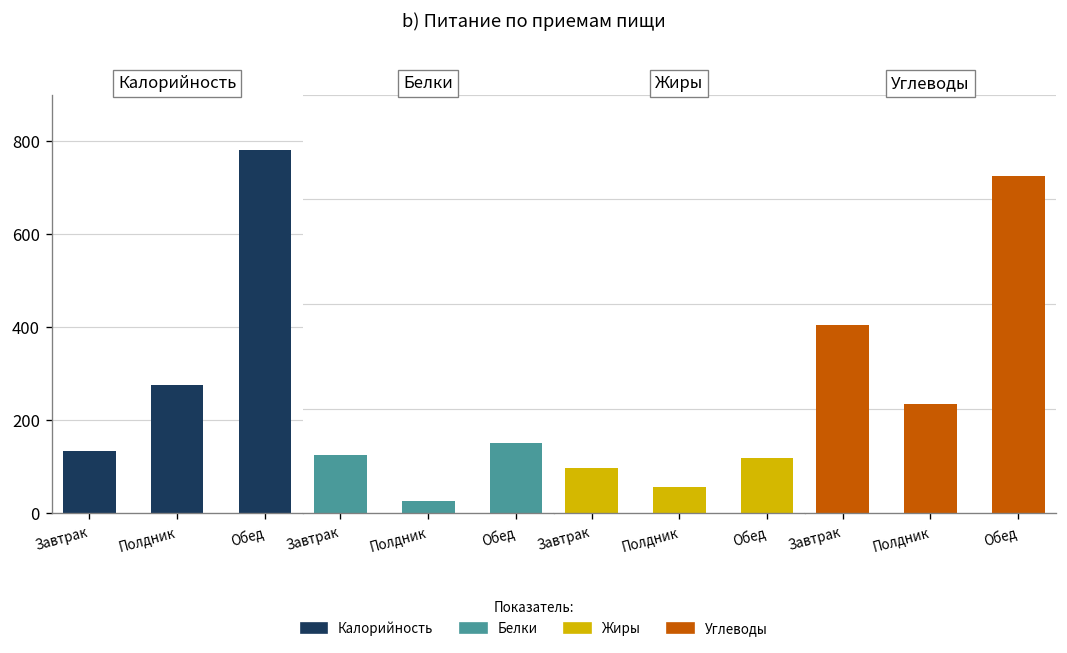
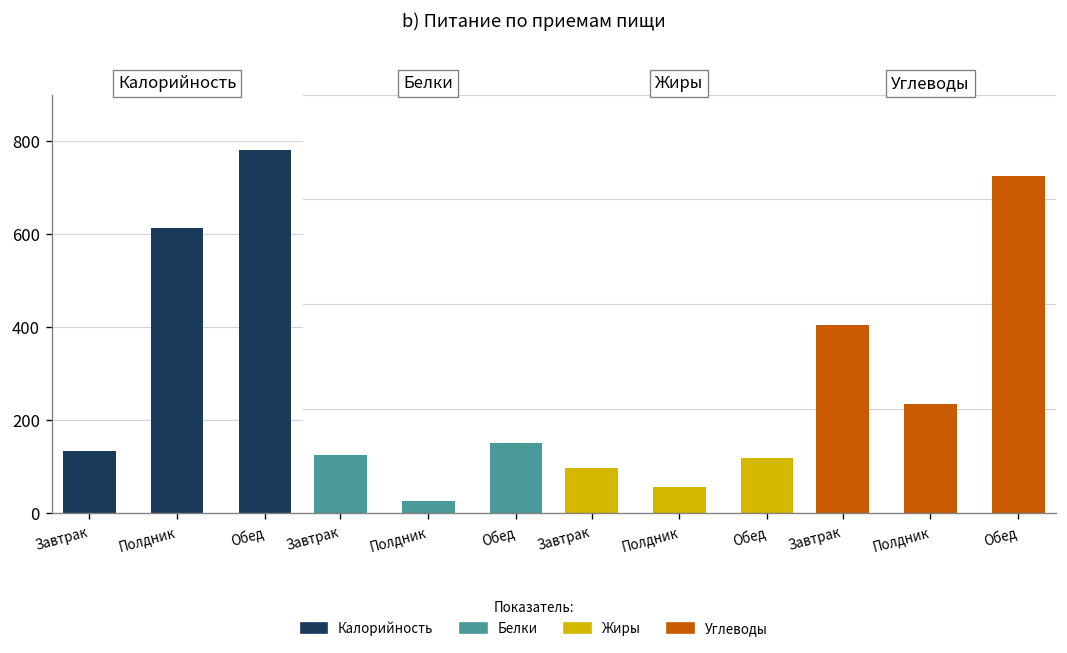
Калорийность, Полдник: 280 -> 610
